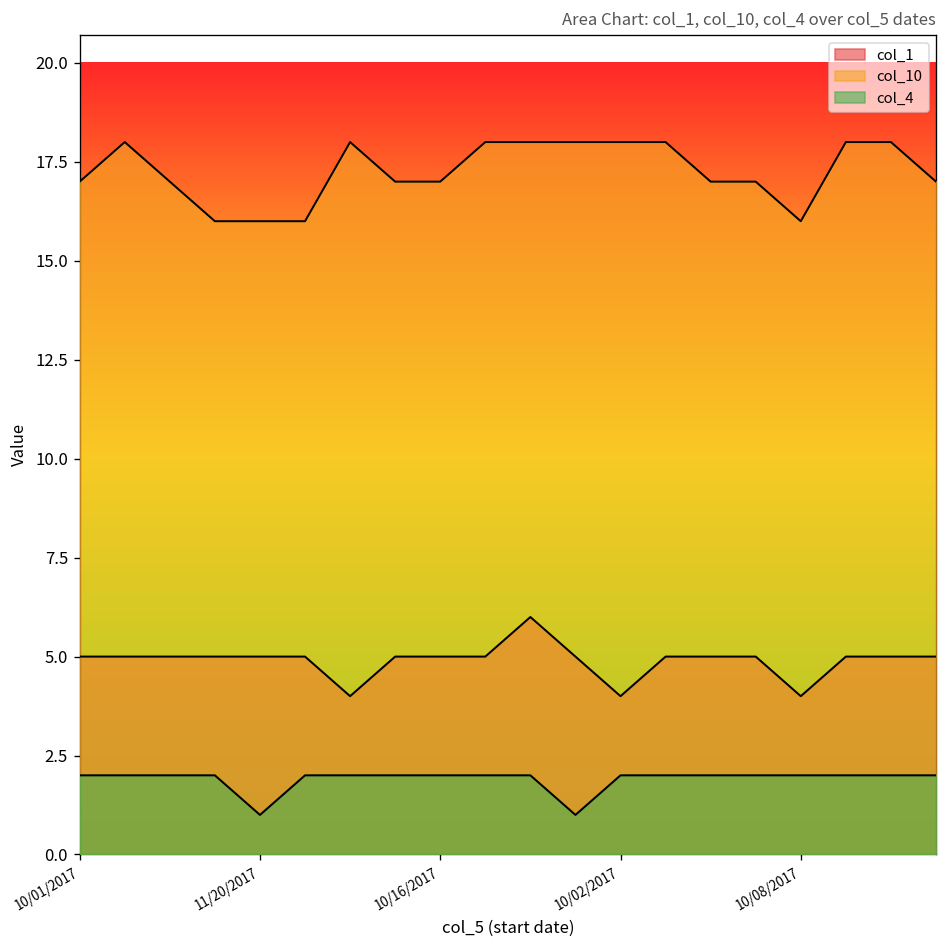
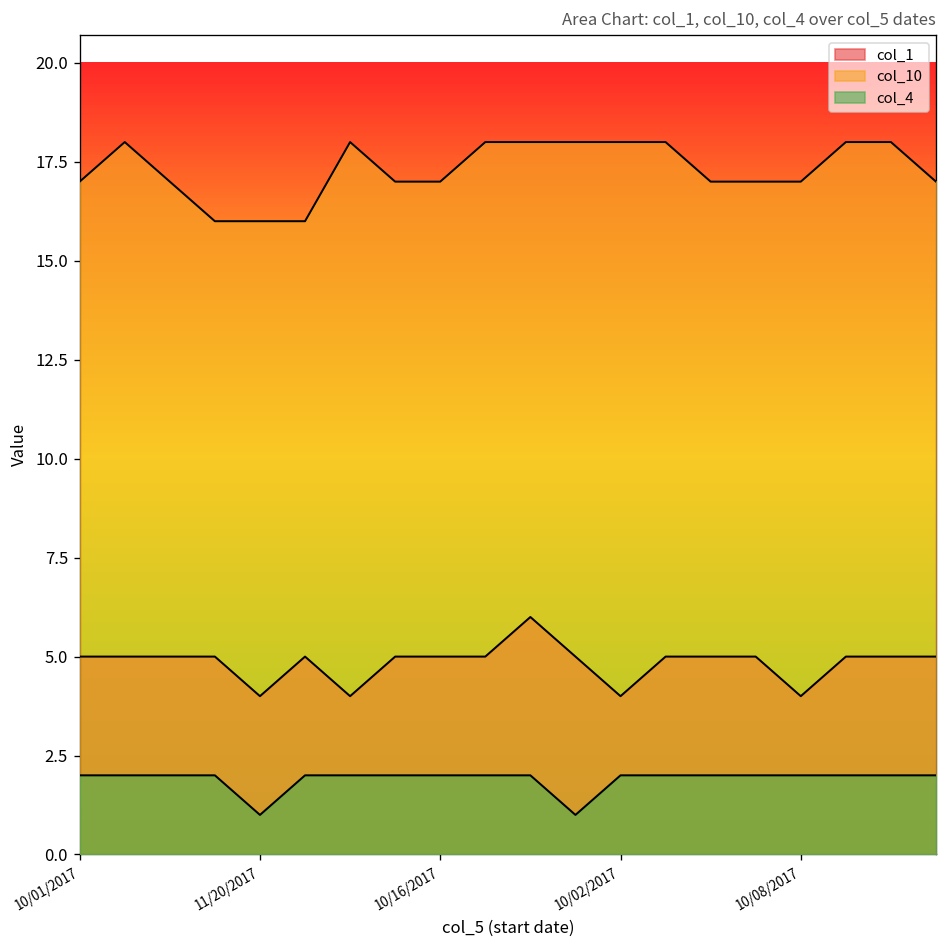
col_1, 11/20/2017: 5 -> 4
col_10, 10/08/2017: 16 -> 17
